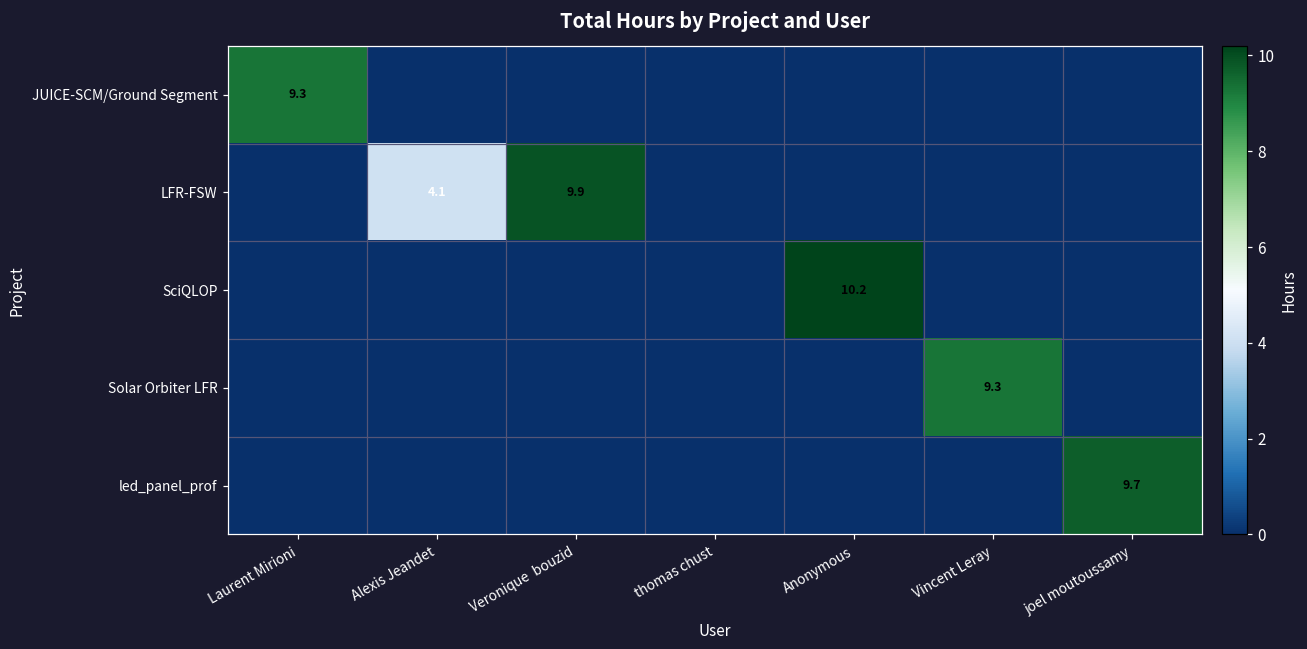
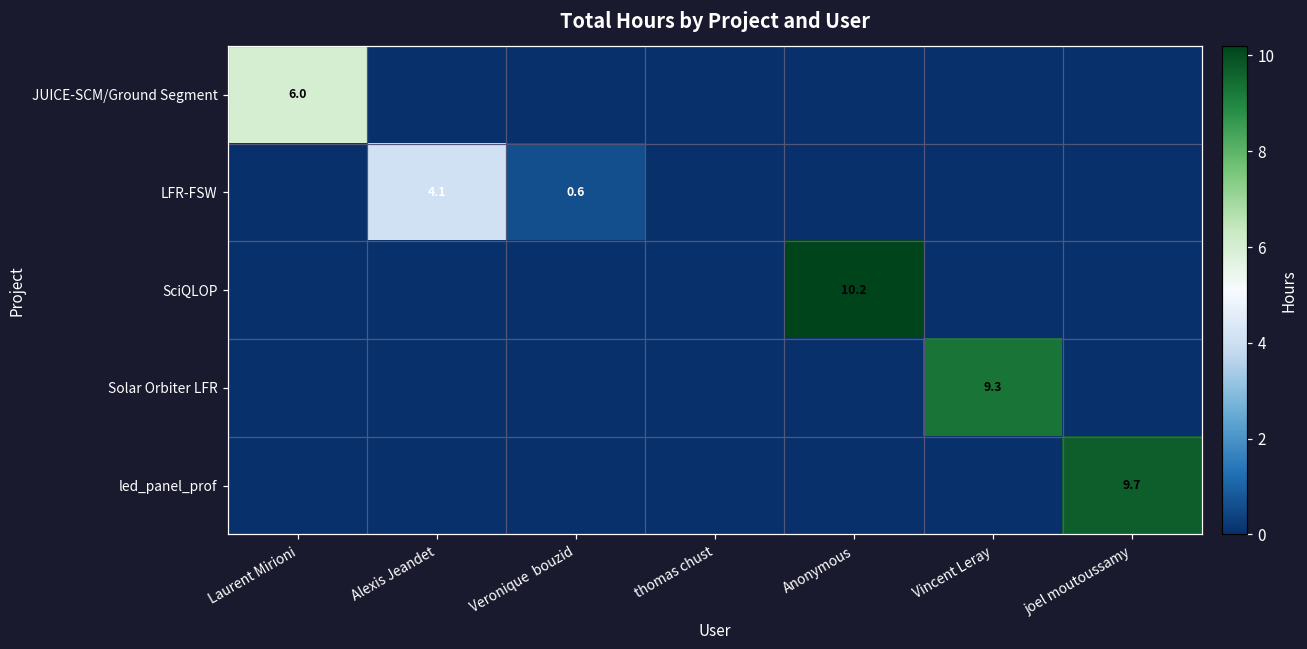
JUICE-SCM/Ground Segment, Laurent Mirioni: 9.3 -> 6.0
LFR-FSW, Veronique bouzid: 9.9 -> 0.6
